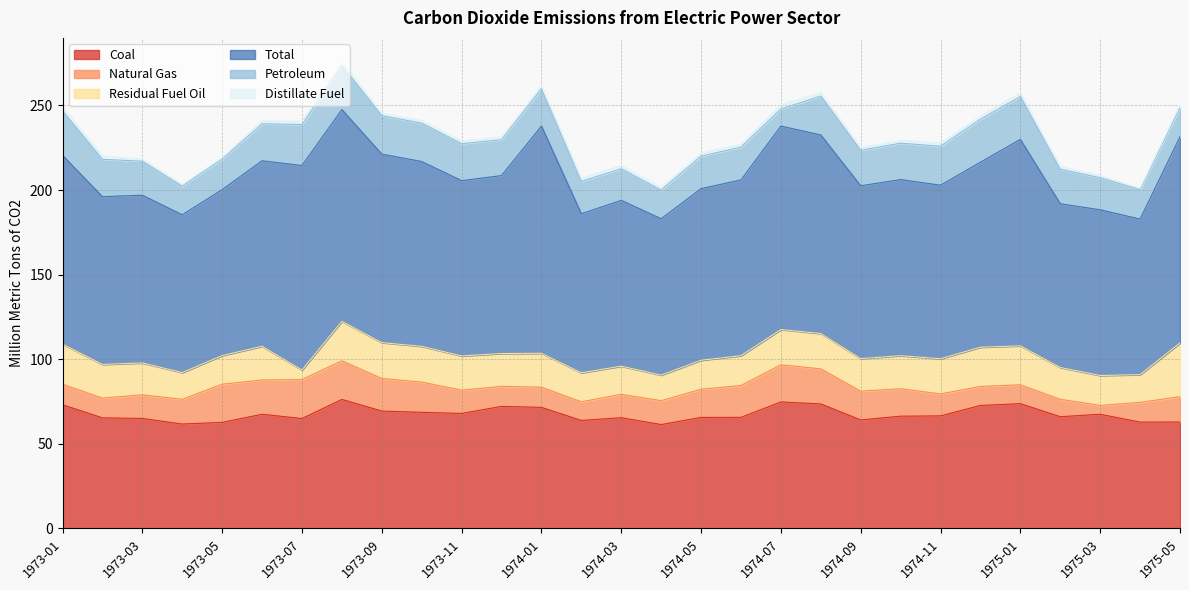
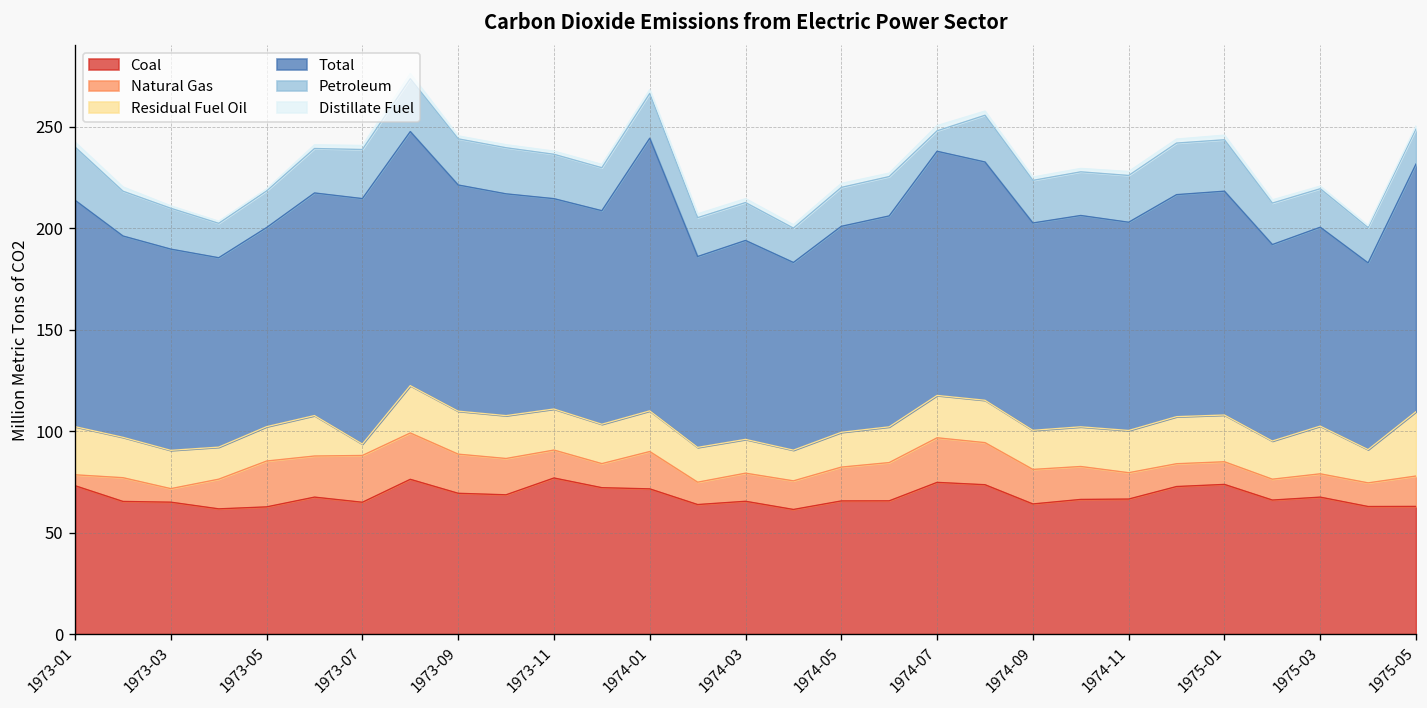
Natural Gas, 1973-01: 12 -> 5
Natural Gas, 1973-03: 14 -> 7
Coal, 1973-11: 68 -> 77
Natural Gas, 1974-01: 12 -> 18
Total, 1975-01: 122 -> 110
Natural Gas, 1975-03: 5 -> 11
Residual Fuel Oil, 1975-03: 18 -> 23
